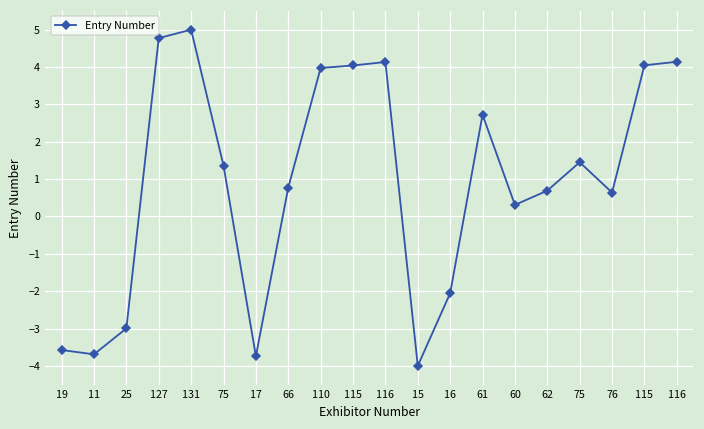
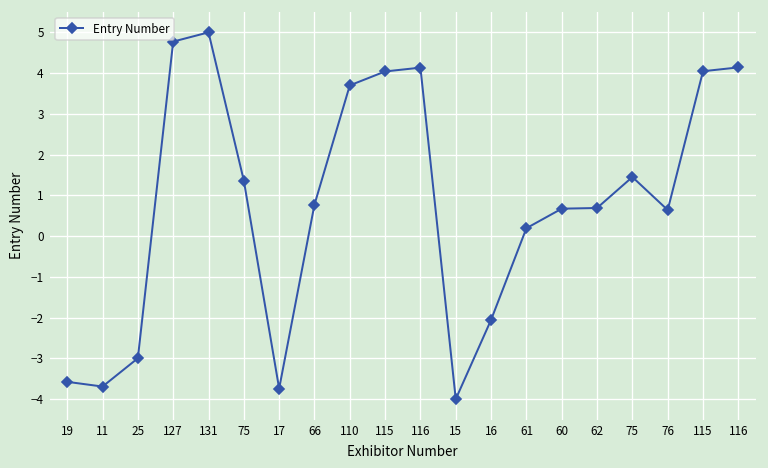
110: 4.0 -> 3.7
61: 2.7 -> 0.2
60: 0.3 -> 0.7
